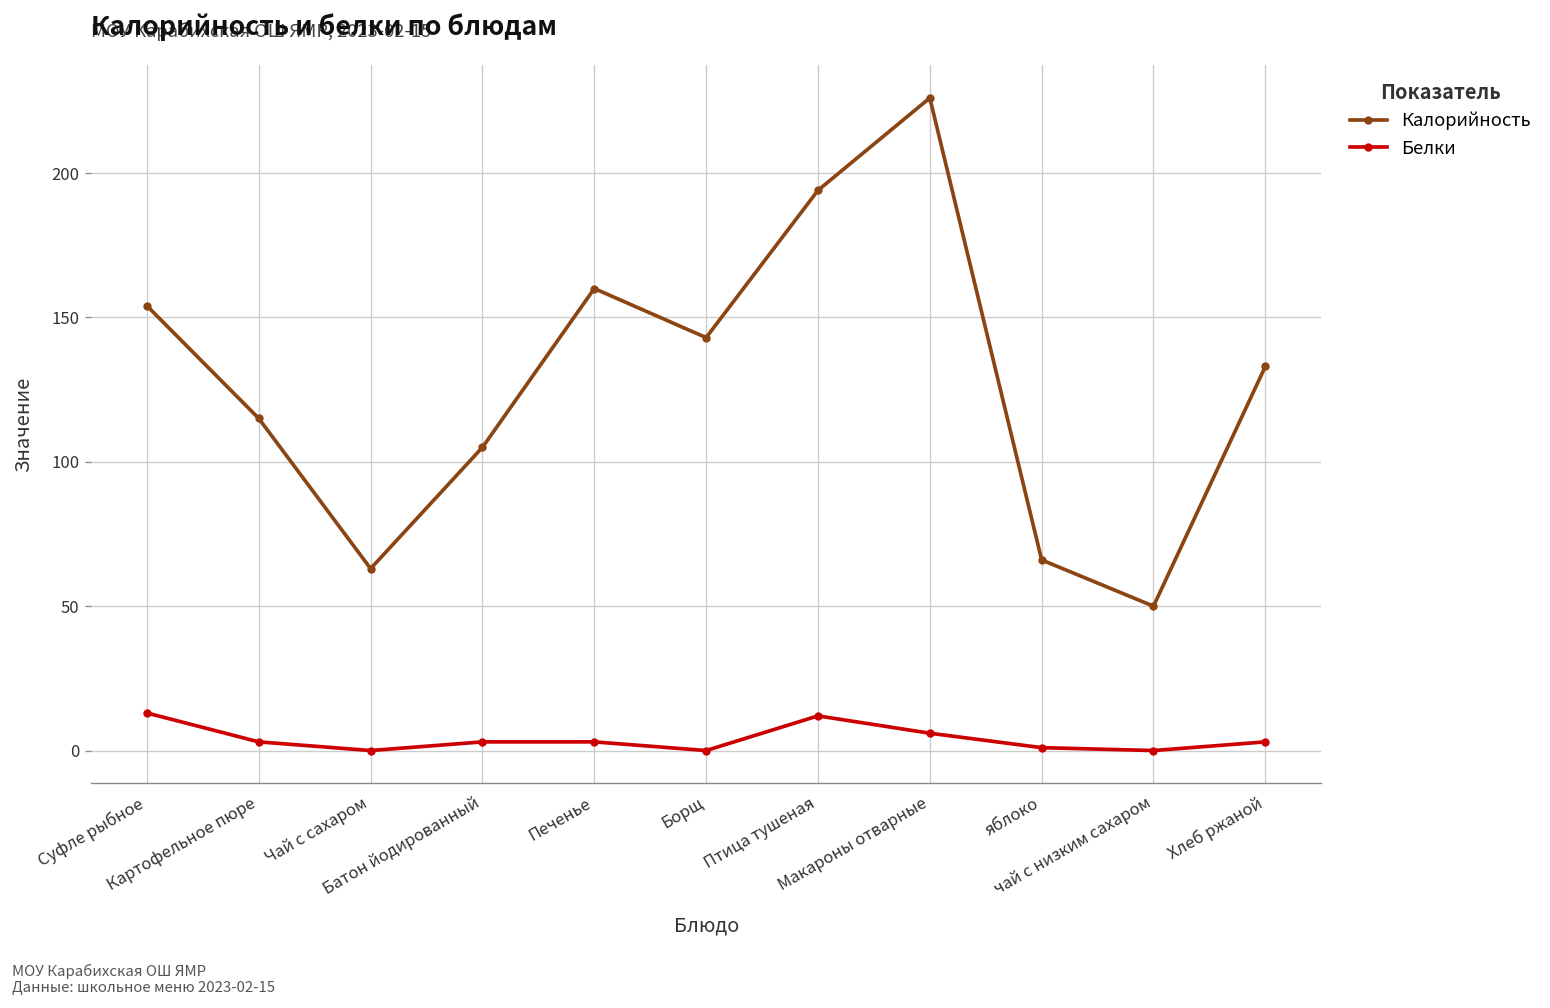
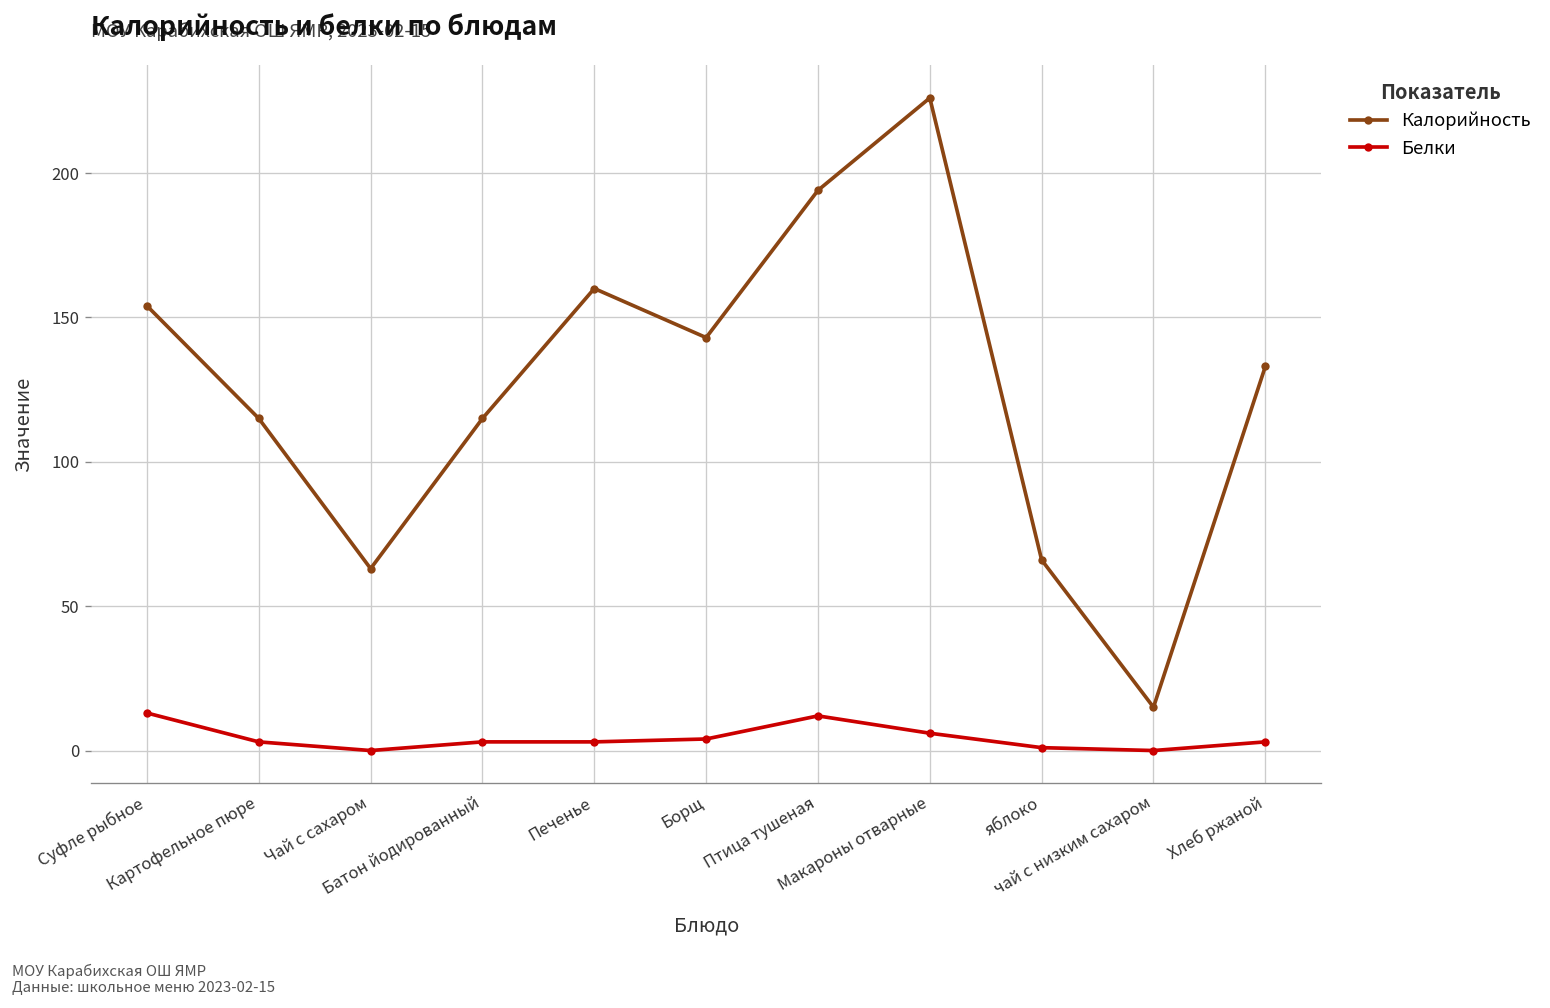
Калорийность, Батон йодированный: 105 -> 115
Белки, Борщ: 0 -> 4
Калорийность, чай с низким сахаром: 50 -> 15
